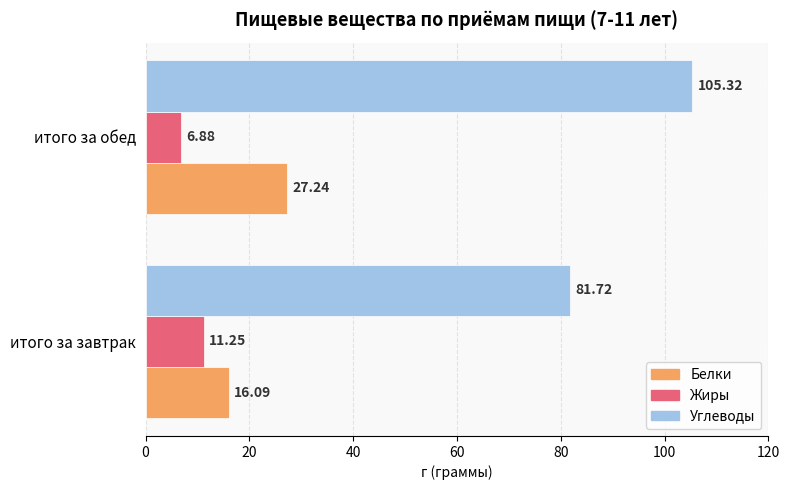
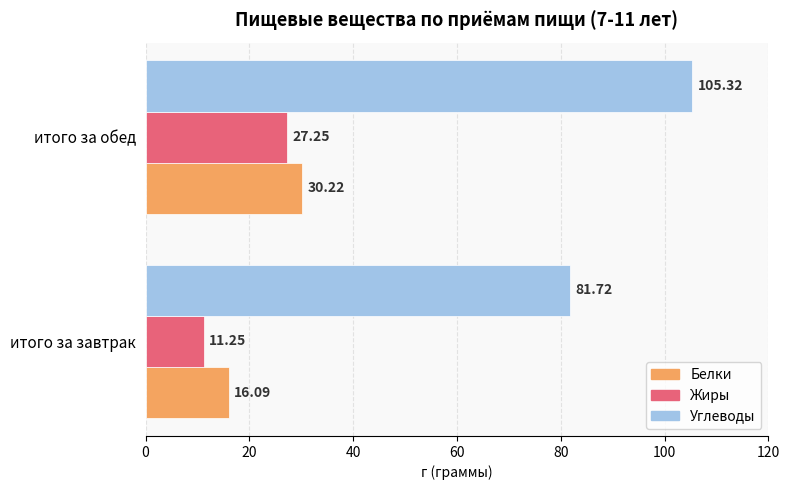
Жиры, итого за обед: 6.88 -> 27.25
Белки, итого за обед: 27.24 -> 30.22
